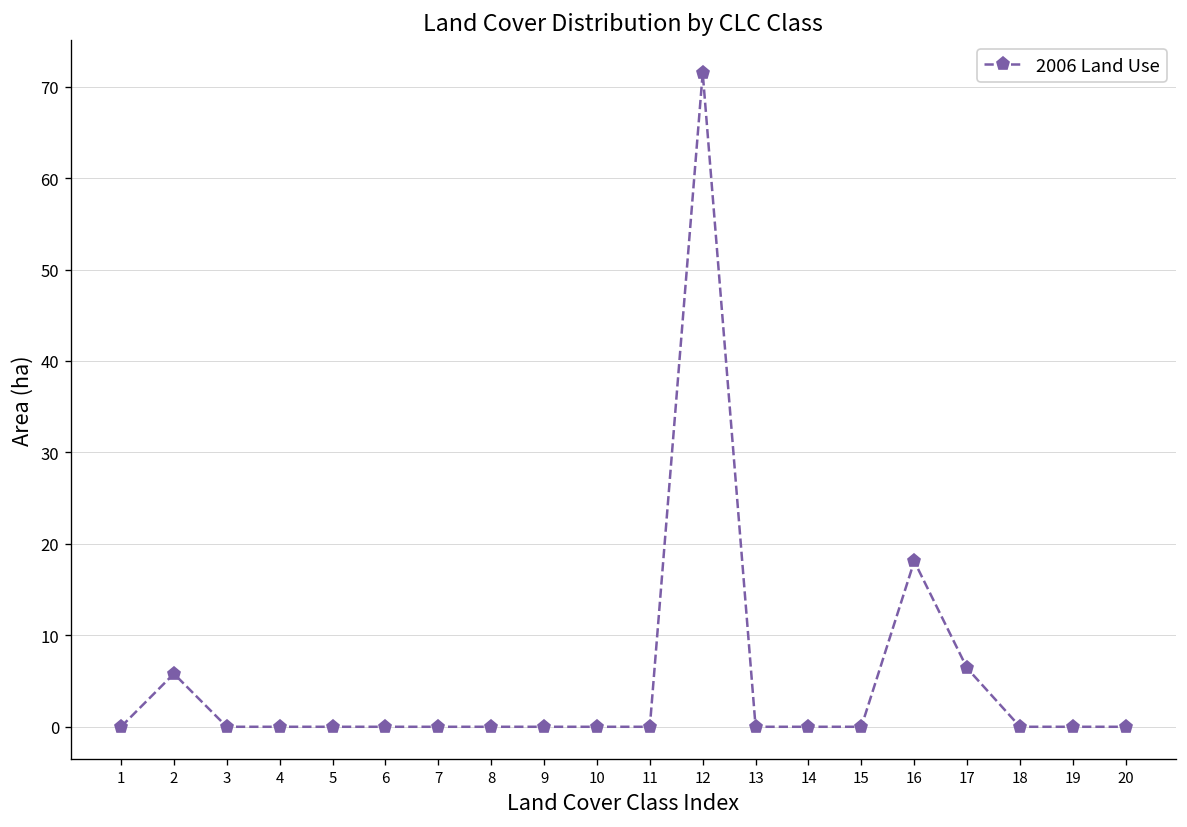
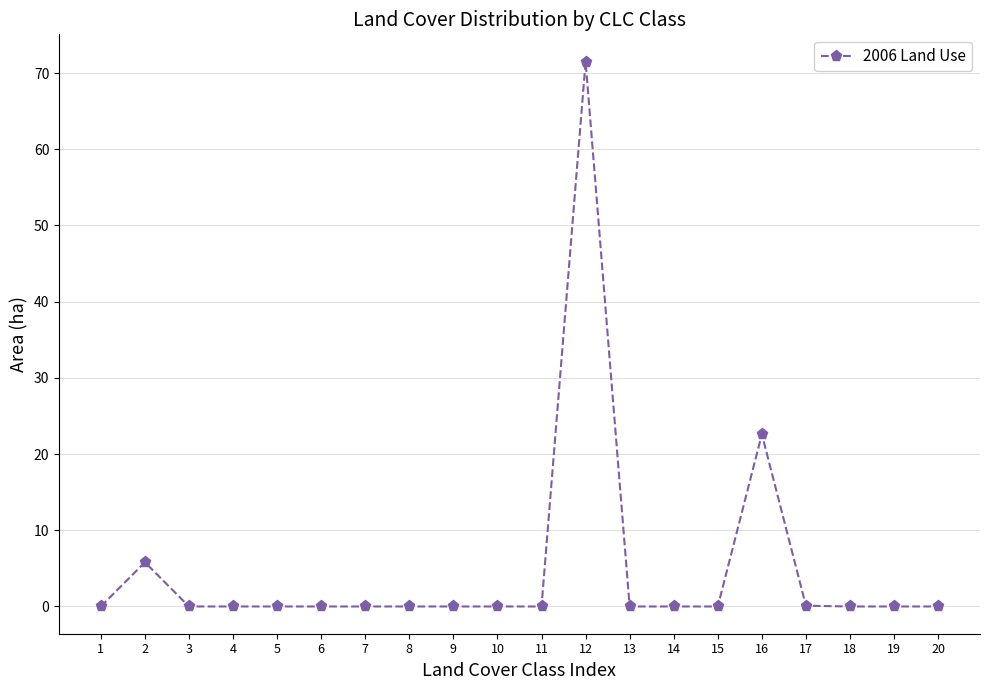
16: 18 -> 23
17: 6 -> 0
